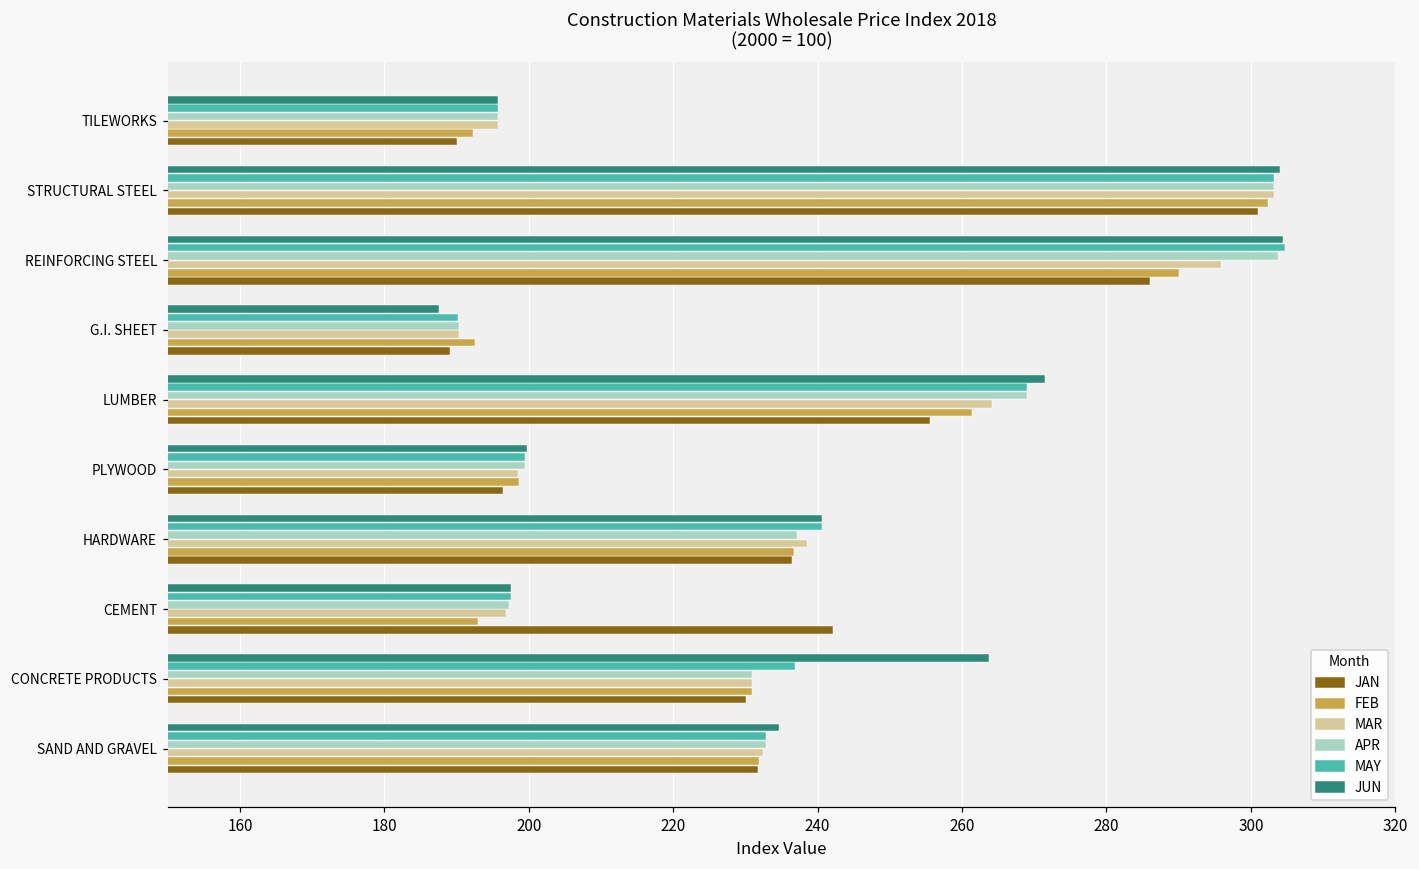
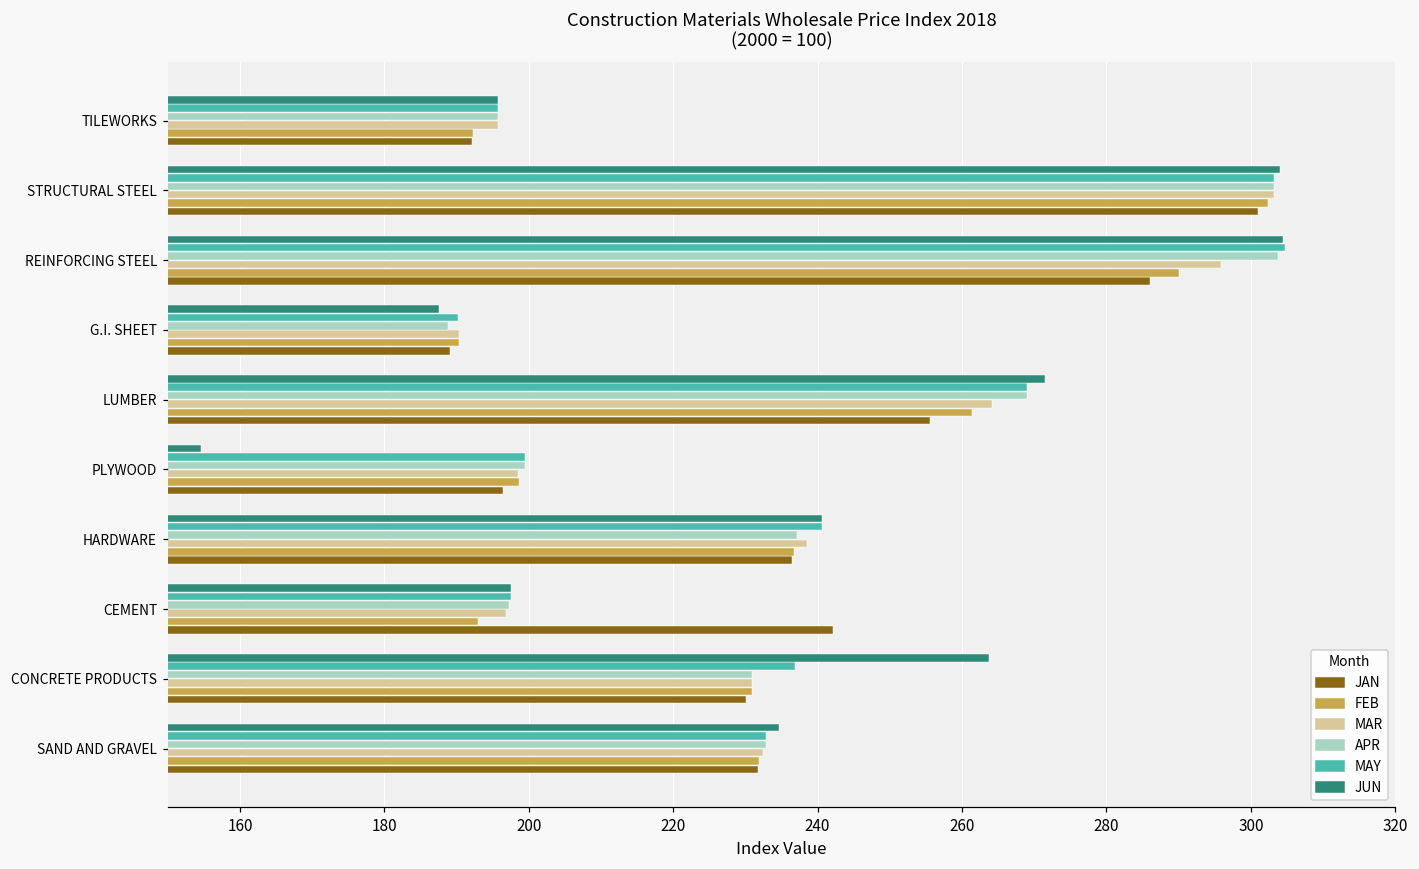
JAN, TILEWORKS: 190 -> 192
APR, G.I. SHEET: 190 -> 189
FEB, G.I. SHEET: 193 -> 190
JUN, PLYWOOD: 200 -> 155
